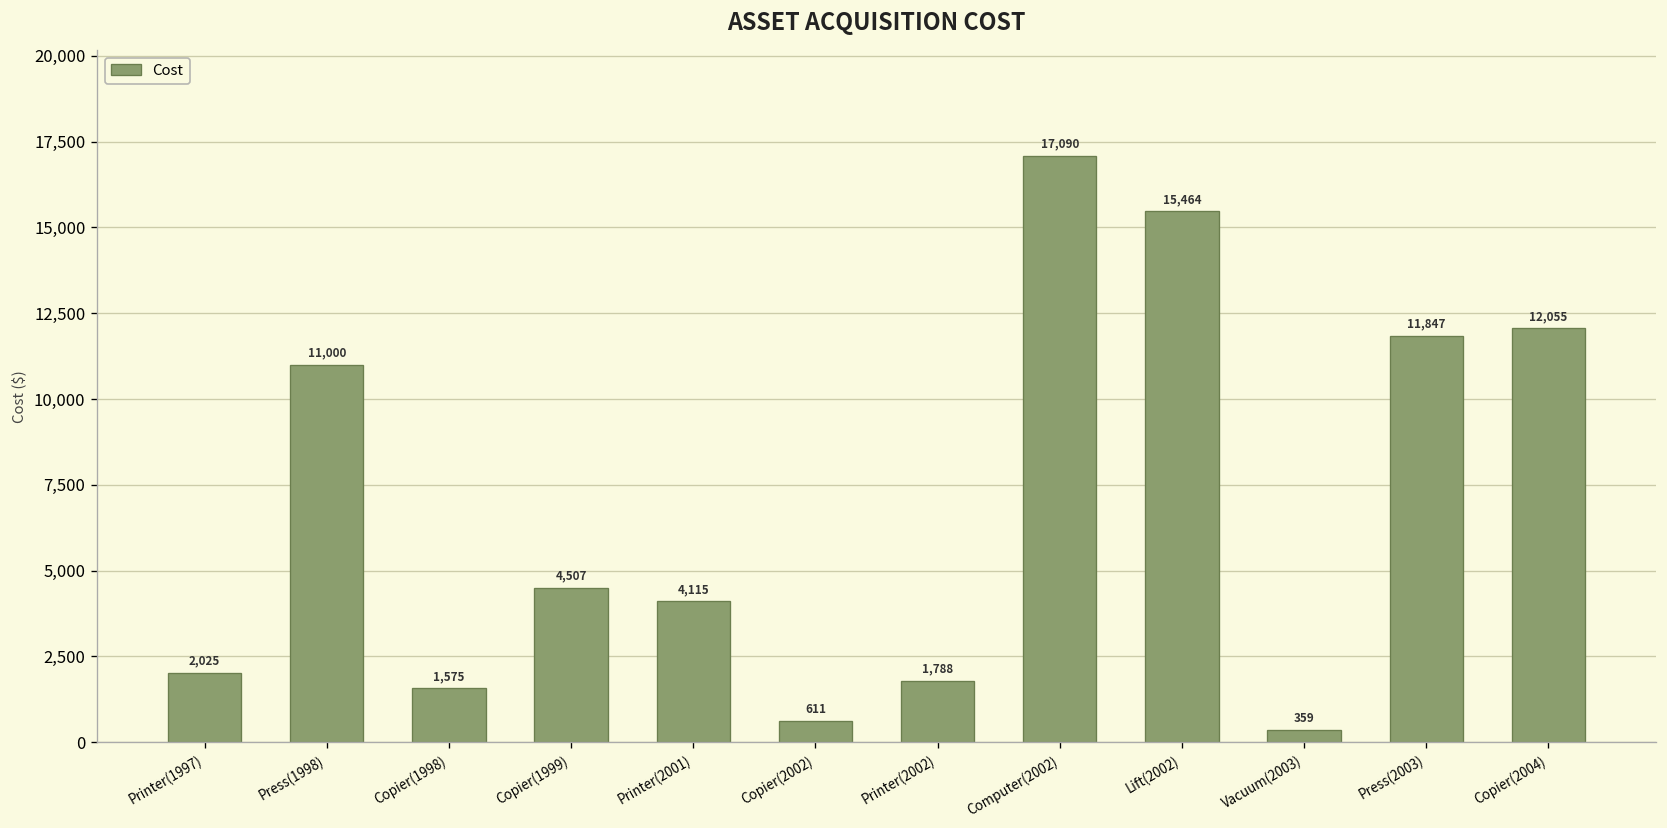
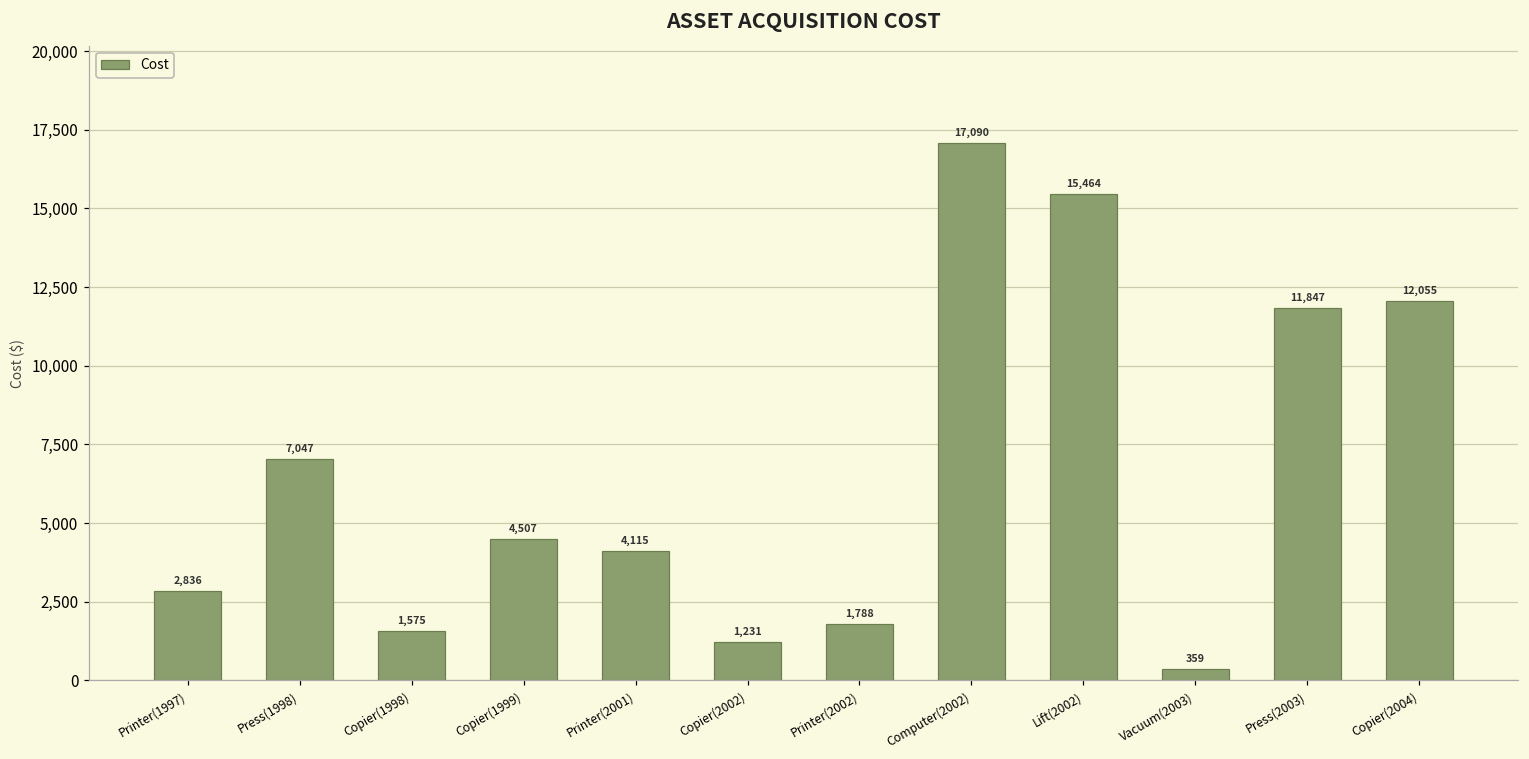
Printer(1997): 2,025 -> 2,836
Press(1998): 11,000 -> 7,047
Copier(2002): 611 -> 1,231
